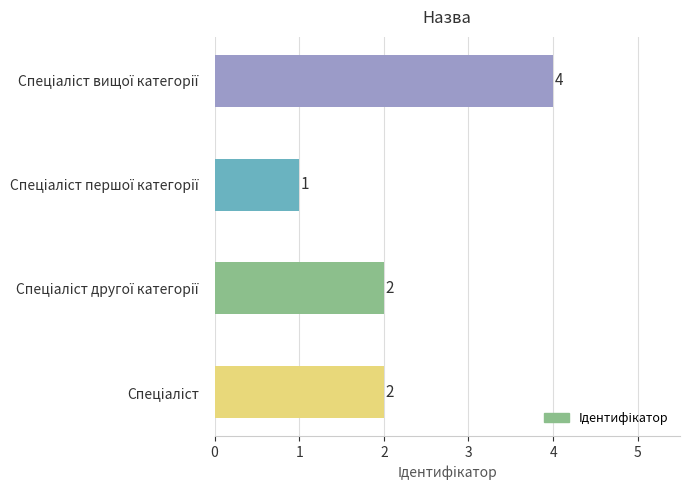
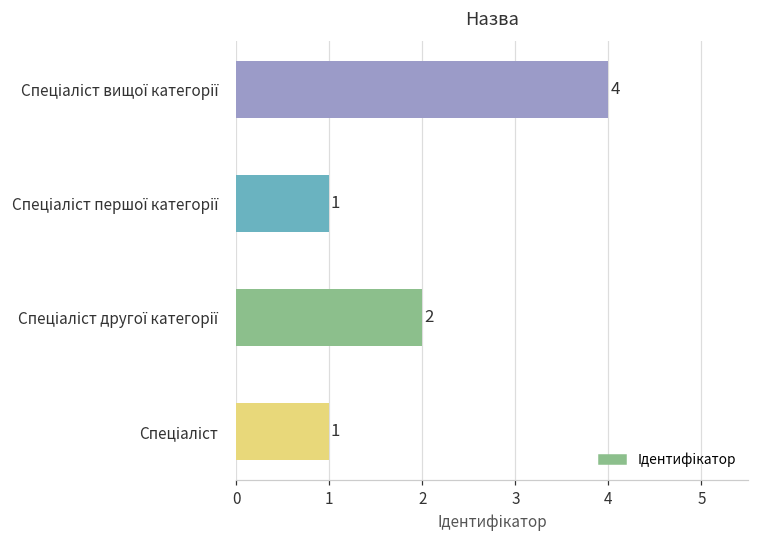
Спеціаліст: 2 -> 1
